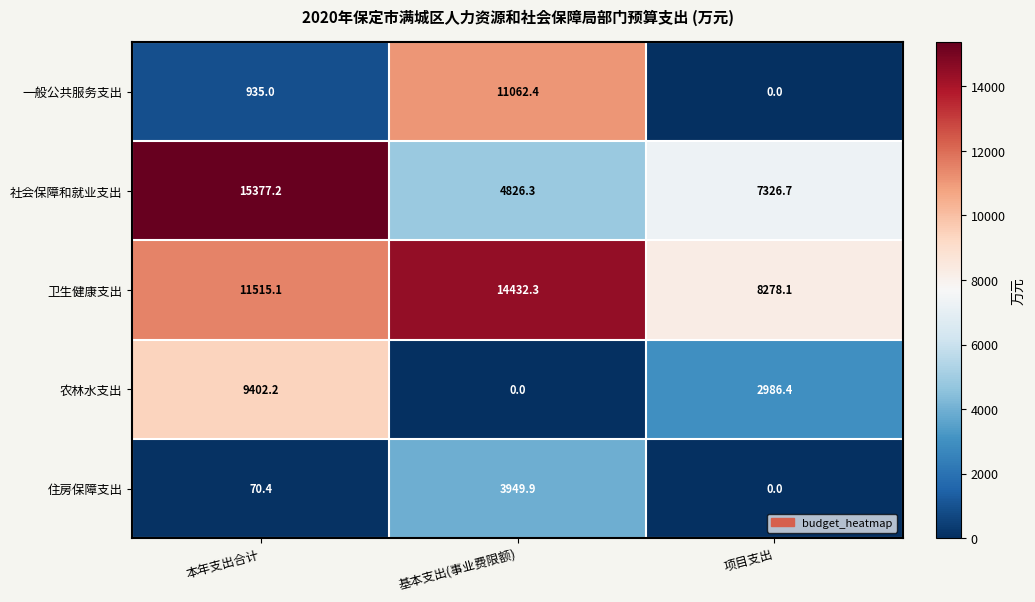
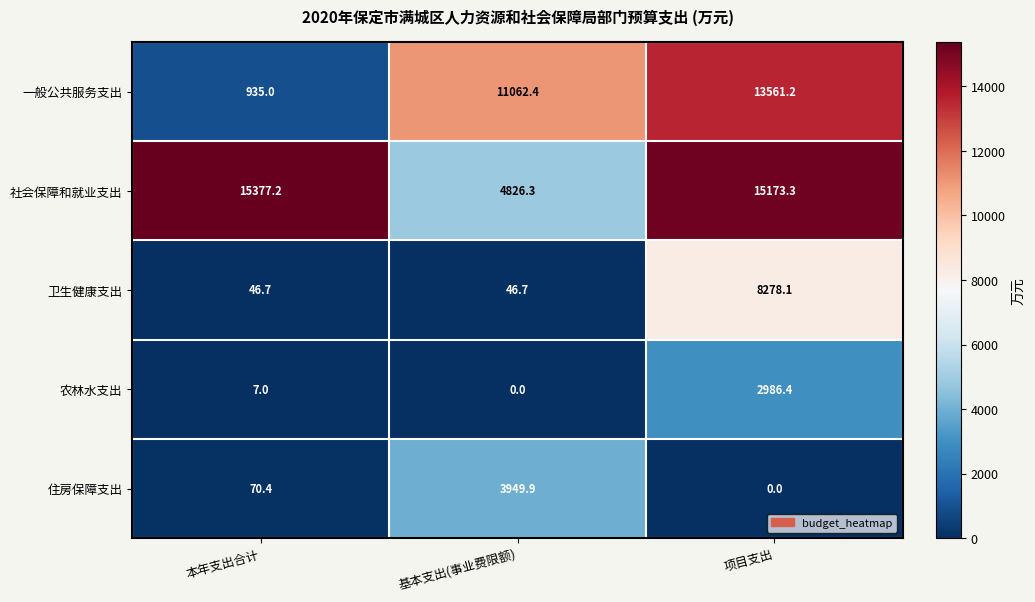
一般公共服务支出, 项目支出: 0.0 -> 13561.2
社会保障和就业支出, 项目支出: 7326.7 -> 15173.3
卫生健康支出, 本年支出合计: 11515.1 -> 46.7
卫生健康支出, 基本支出(事业费限额): 14432.3 -> 46.7
农林水支出, 本年支出合计: 9402.2 -> 7.0
